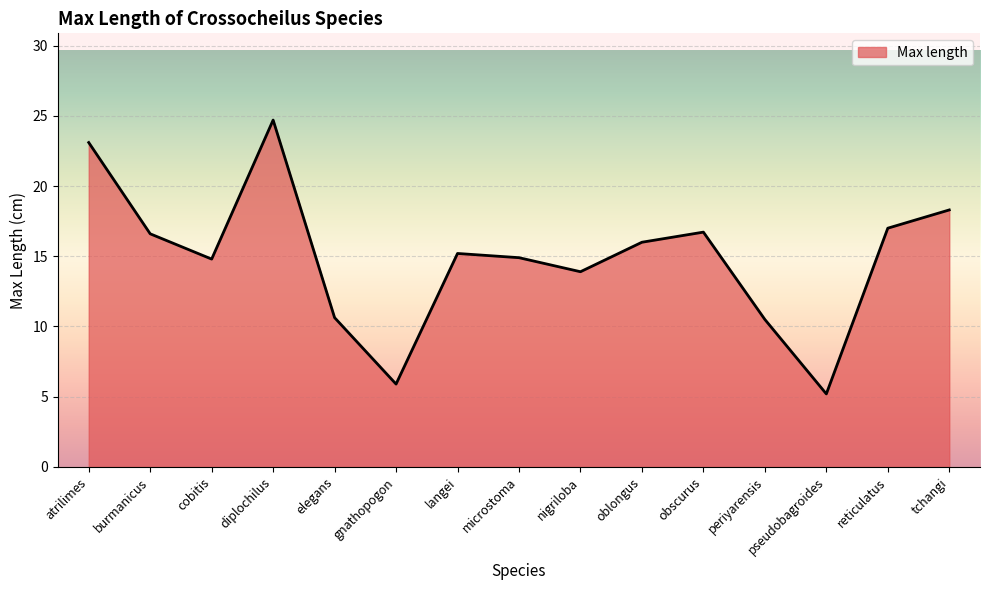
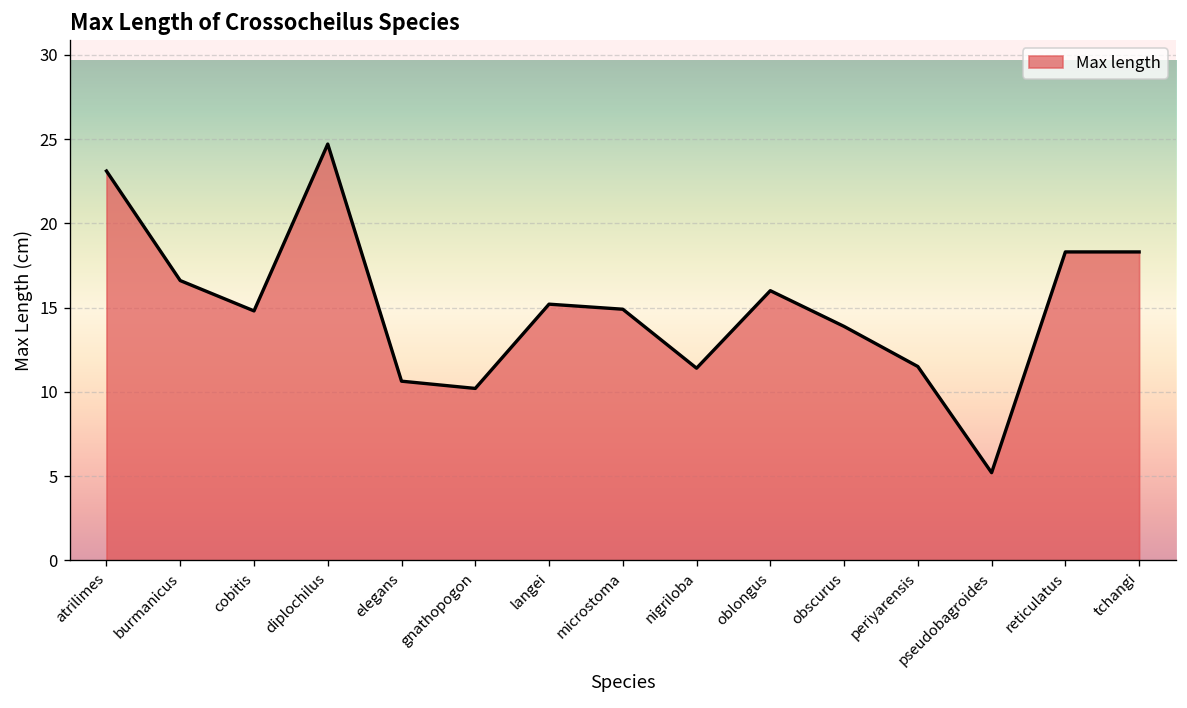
gnathopogon: 5.9 -> 10.2
nigriloba: 13.9 -> 11.4
obscurus: 16.7 -> 13.9
periyarensis: 10.5 -> 11.5
reticulatus: 17.0 -> 18.3
